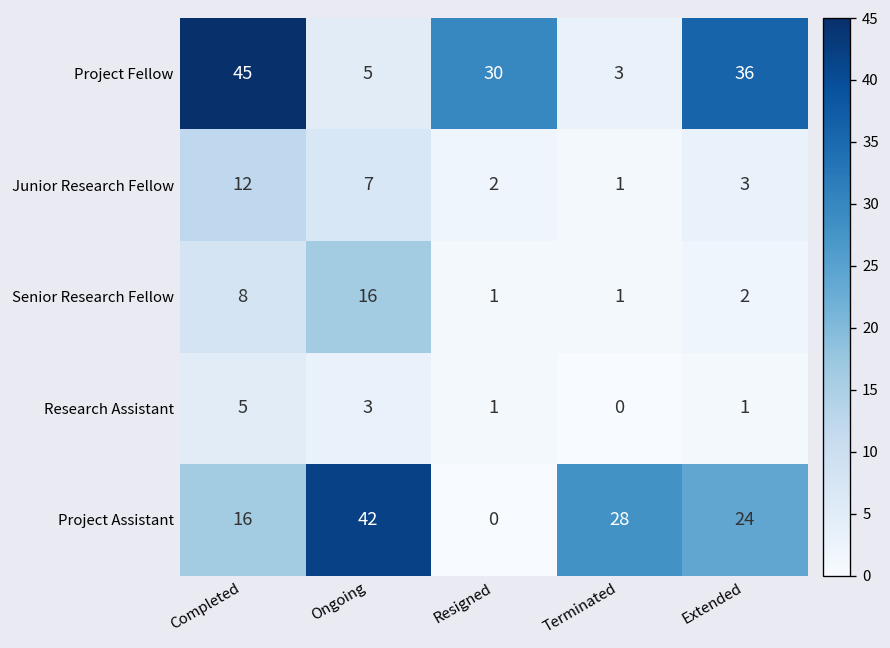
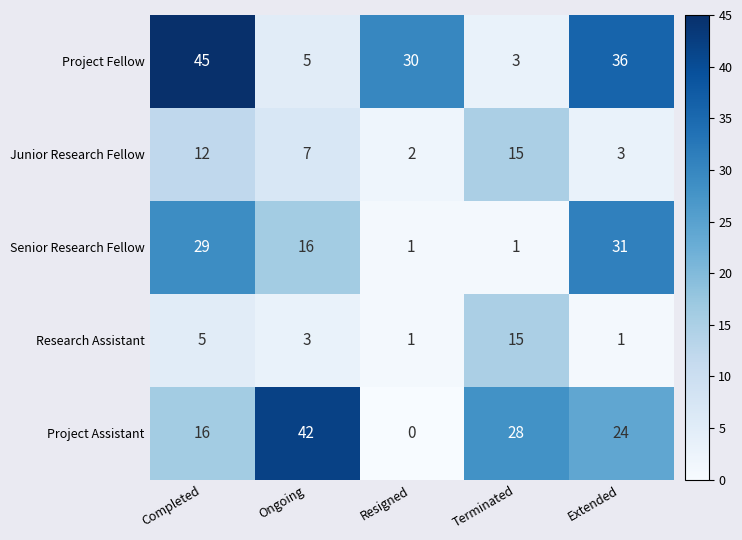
Junior Research Fellow, Terminated: 1 -> 15
Senior Research Fellow, Completed: 8 -> 29
Senior Research Fellow, Extended: 2 -> 31
Research Assistant, Terminated: 0 -> 15
